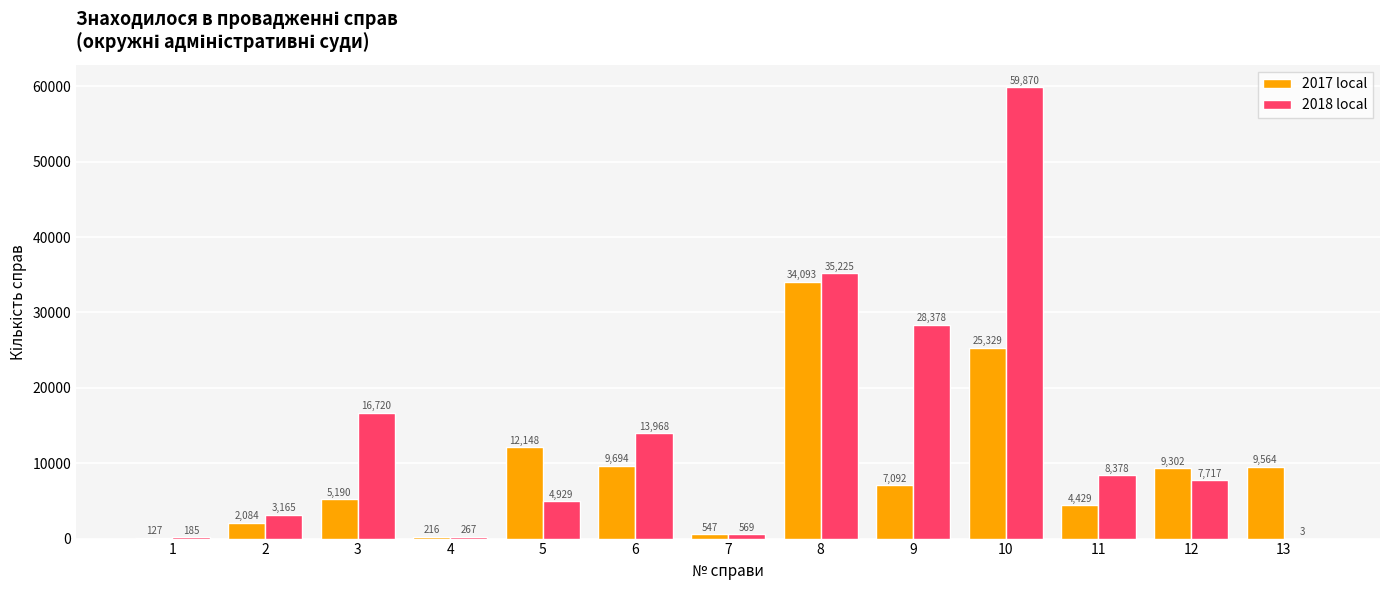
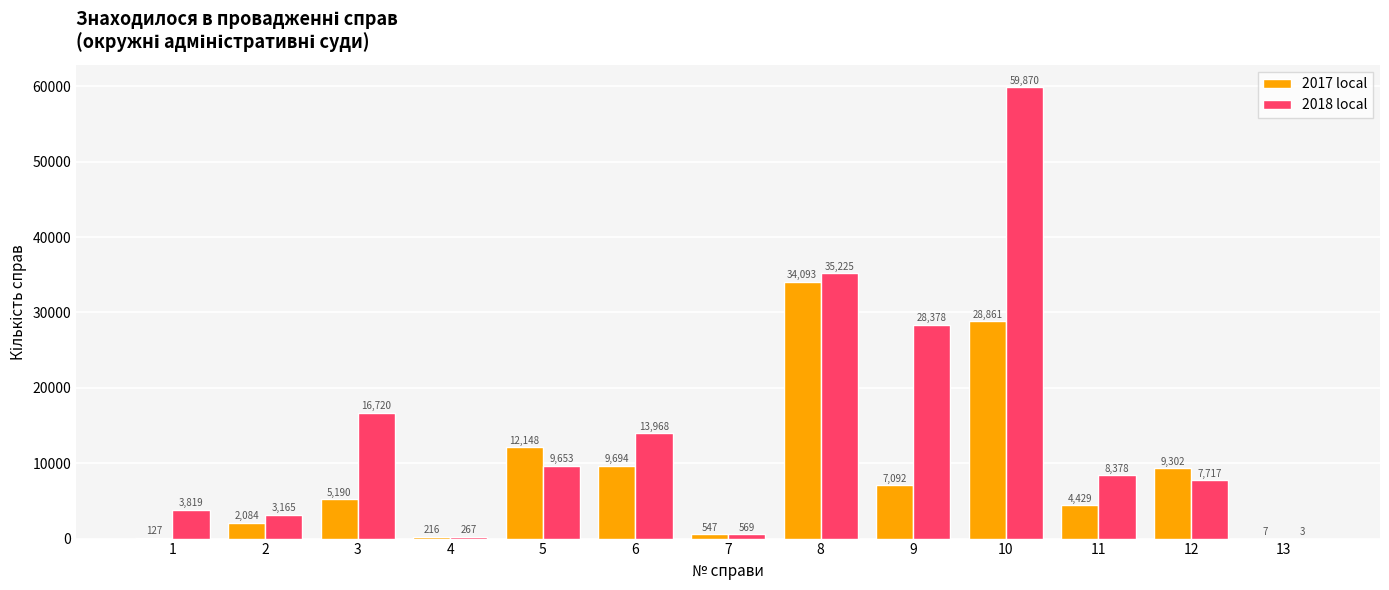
2018 local, 1: 185 -> 3,819
2018 local, 5: 4,929 -> 9,653
2017 local, 10: 25,329 -> 28,861
2017 local, 13: 9,564 -> 7
